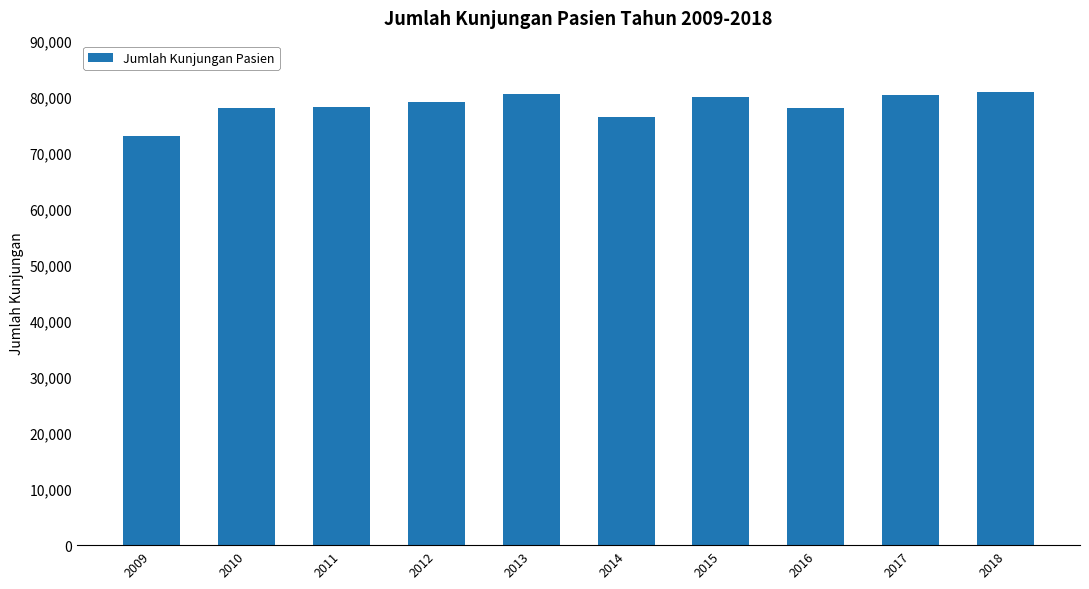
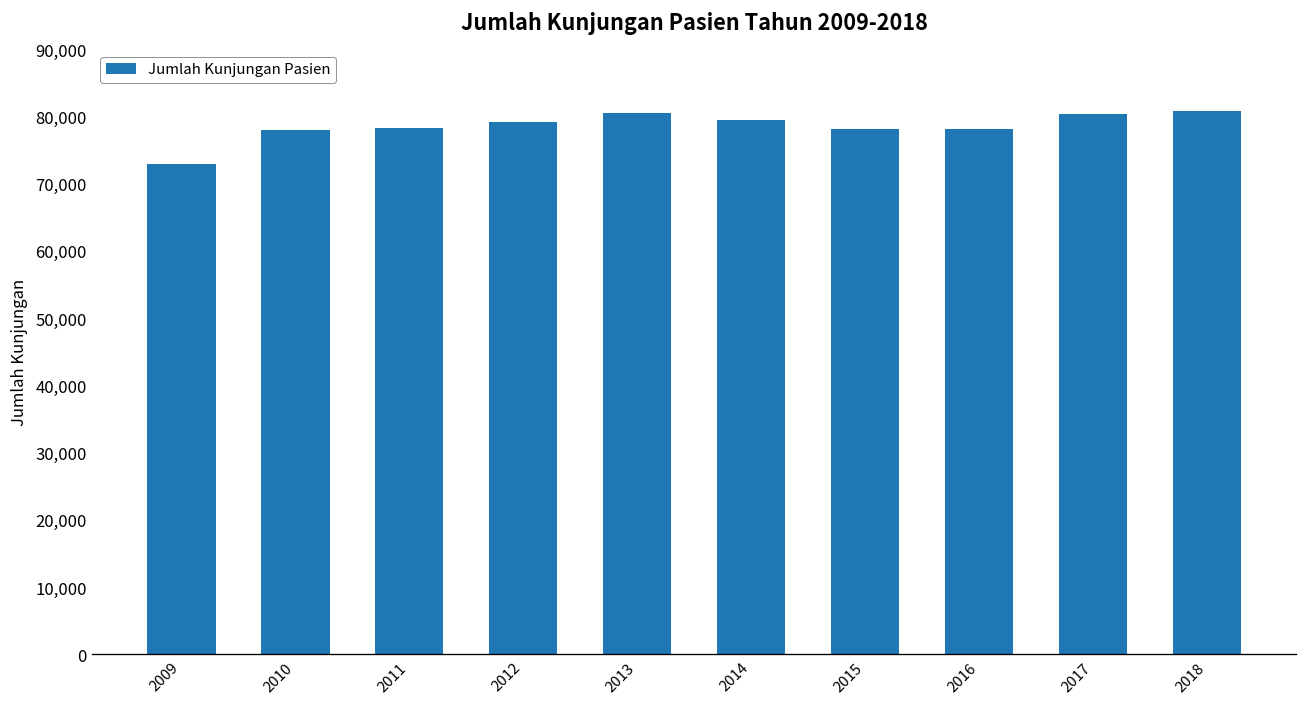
2014: 76,000 -> 80,000
2015: 80,000 -> 78,000
